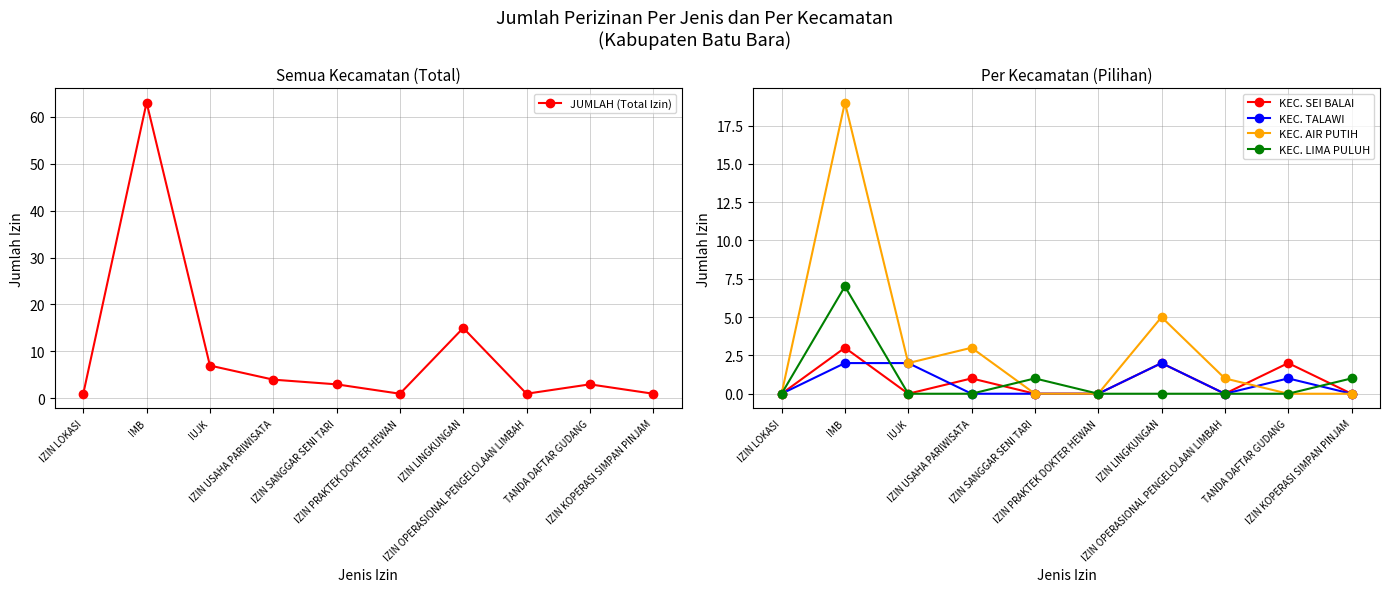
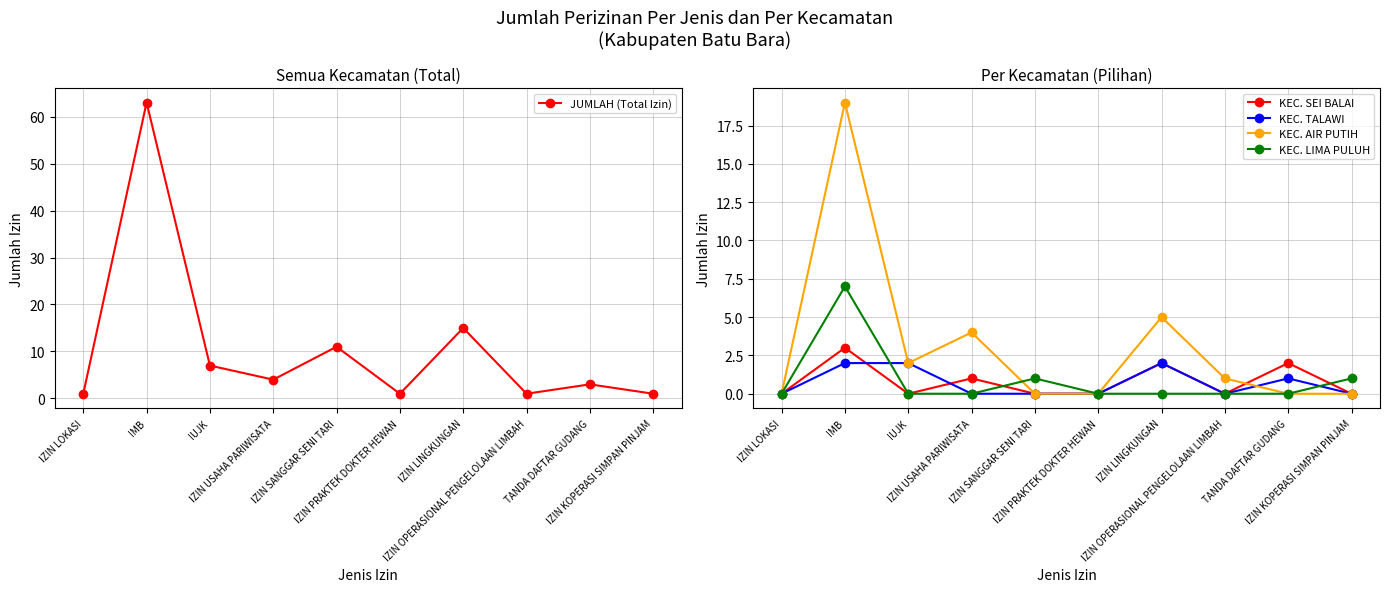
Semua Kecamatan (Total), IZIN SANGGAR SENI TARI: 3 -> 11
Per Kecamatan (Pilihan), KEC. AIR PUTIH, IZIN USAHA PARIWISATA: 3 -> 4
